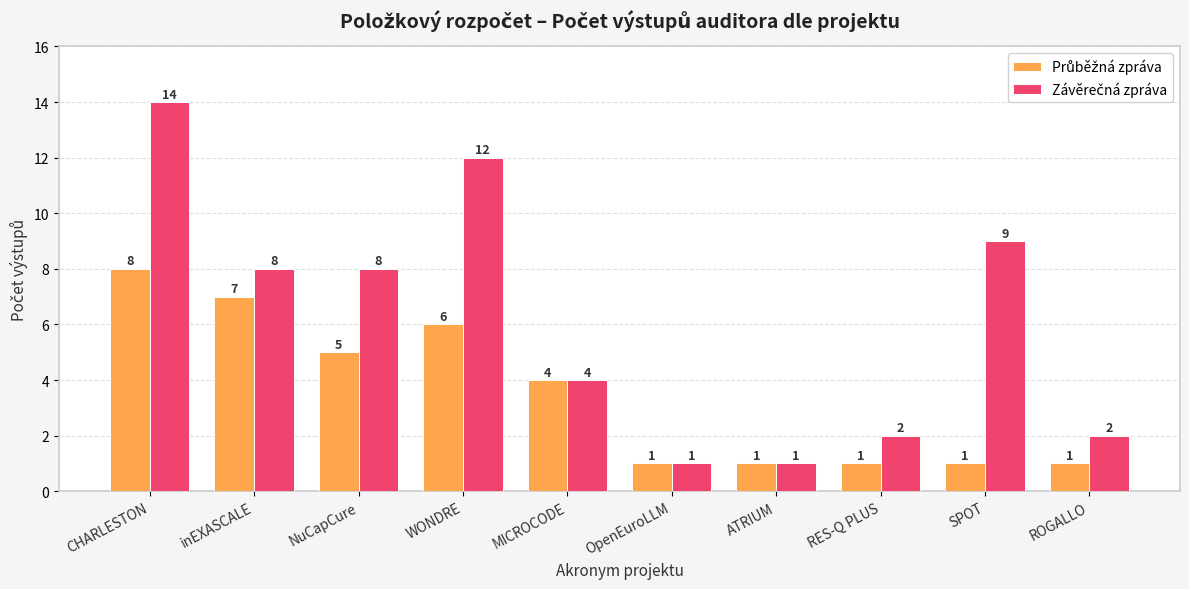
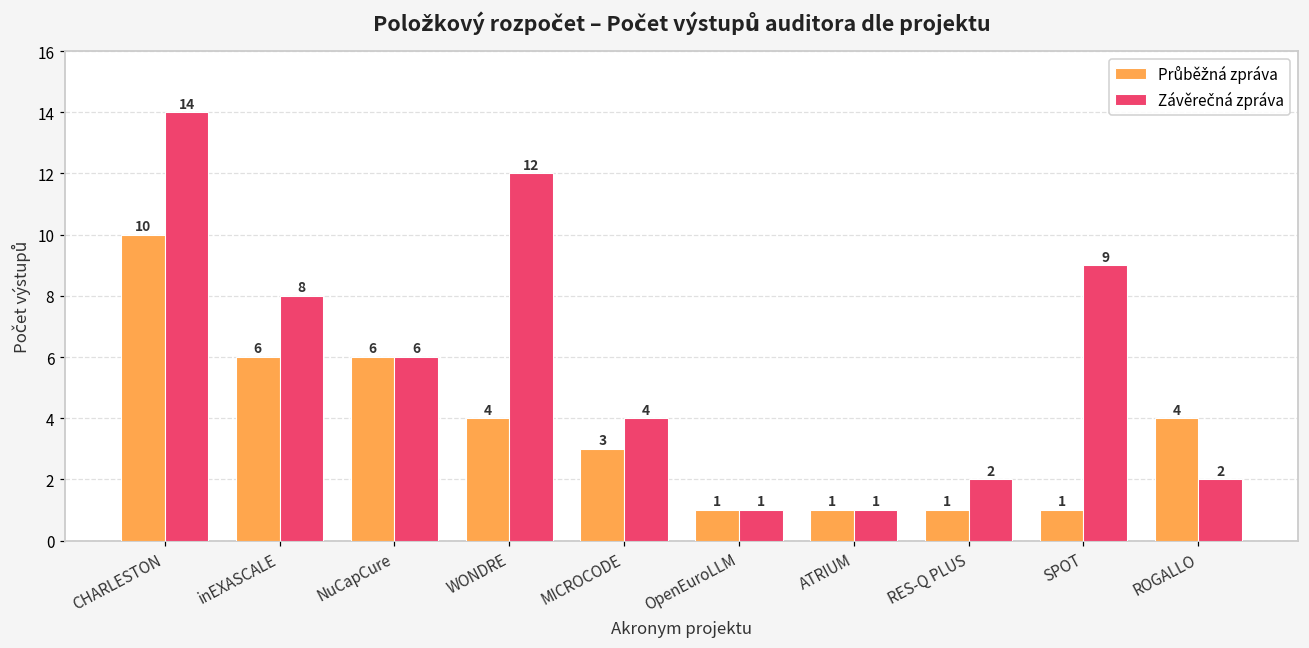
Průběžná zpráva, CHARLESTON: 8 -> 10
Průběžná zpráva, inEXASCALE: 7 -> 6
Průběžná zpráva, NuCapCure: 5 -> 6
Závěrečná zpráva, NuCapCure: 8 -> 6
Průběžná zpráva, WONDRE: 6 -> 4
Průběžná zpráva, MICROCODE: 4 -> 3
Průběžná zpráva, ROGALLO: 1 -> 4
